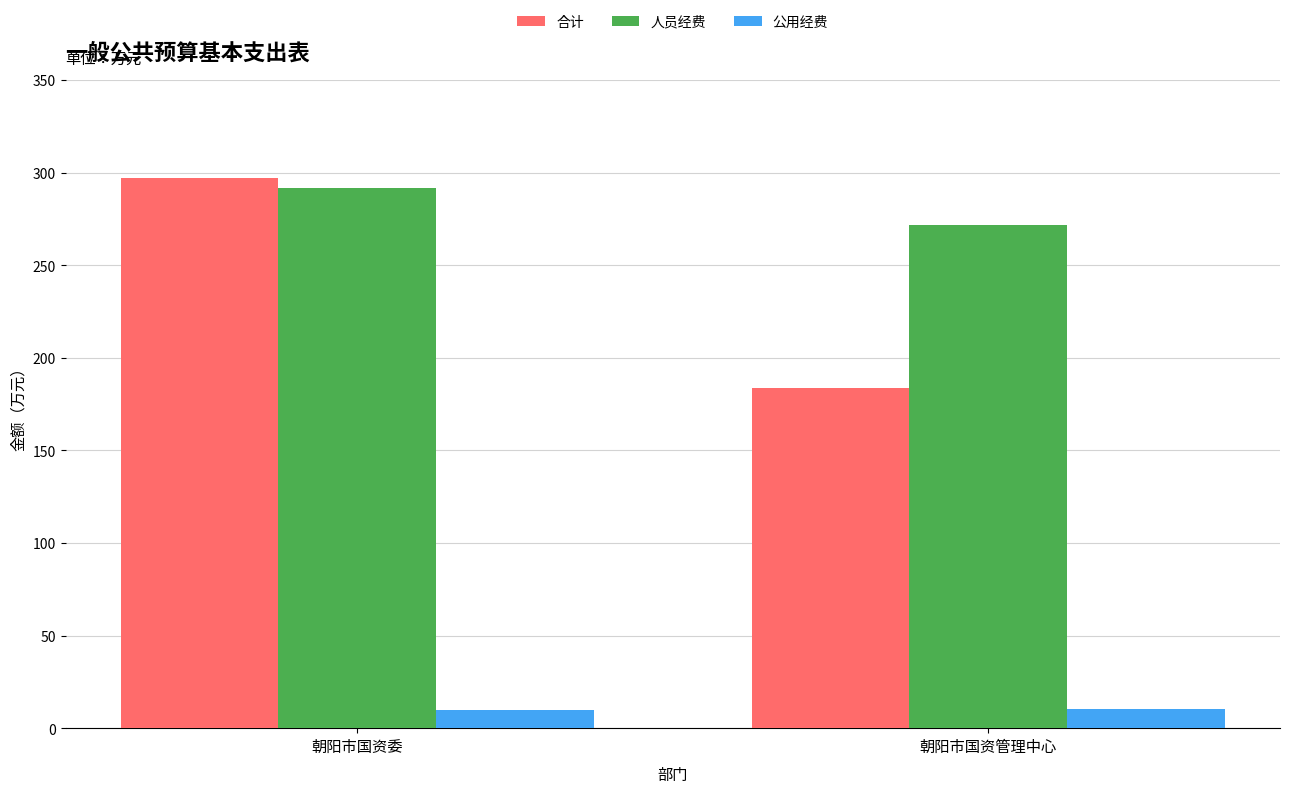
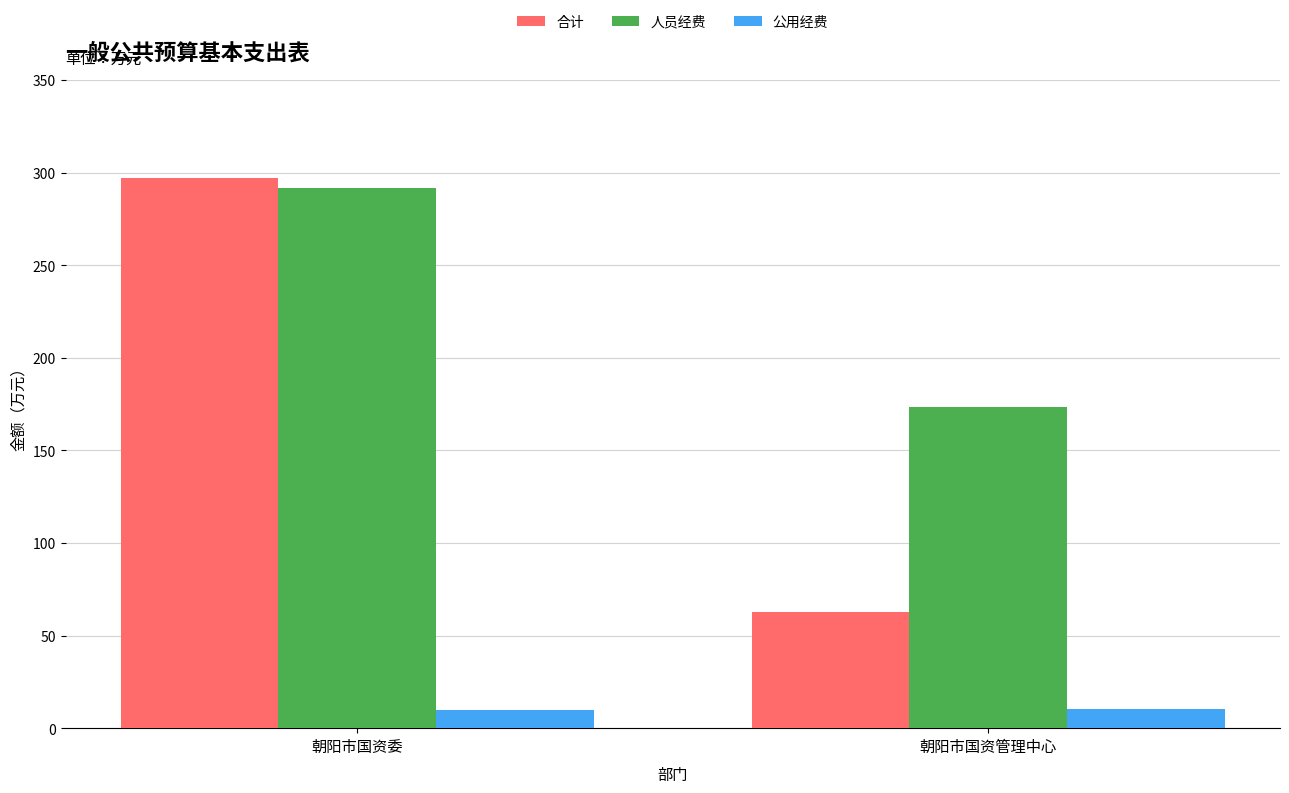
合计, 朝阳市国资管理中心: 184 -> 63
人员经费, 朝阳市国资管理中心: 271 -> 174
